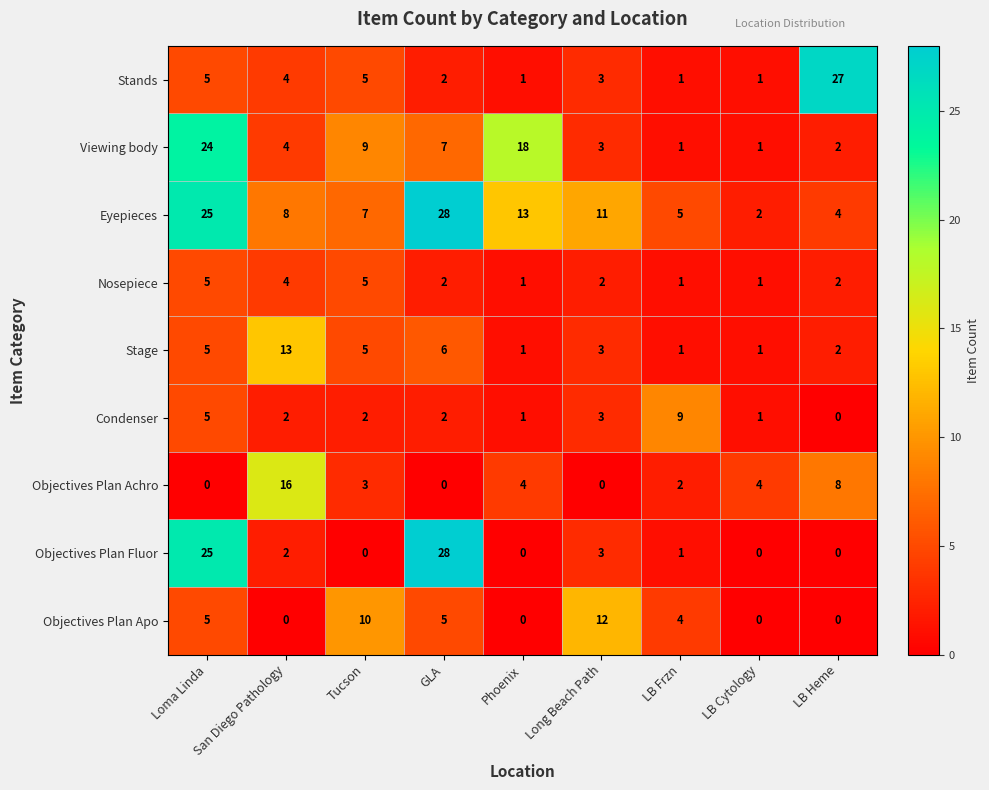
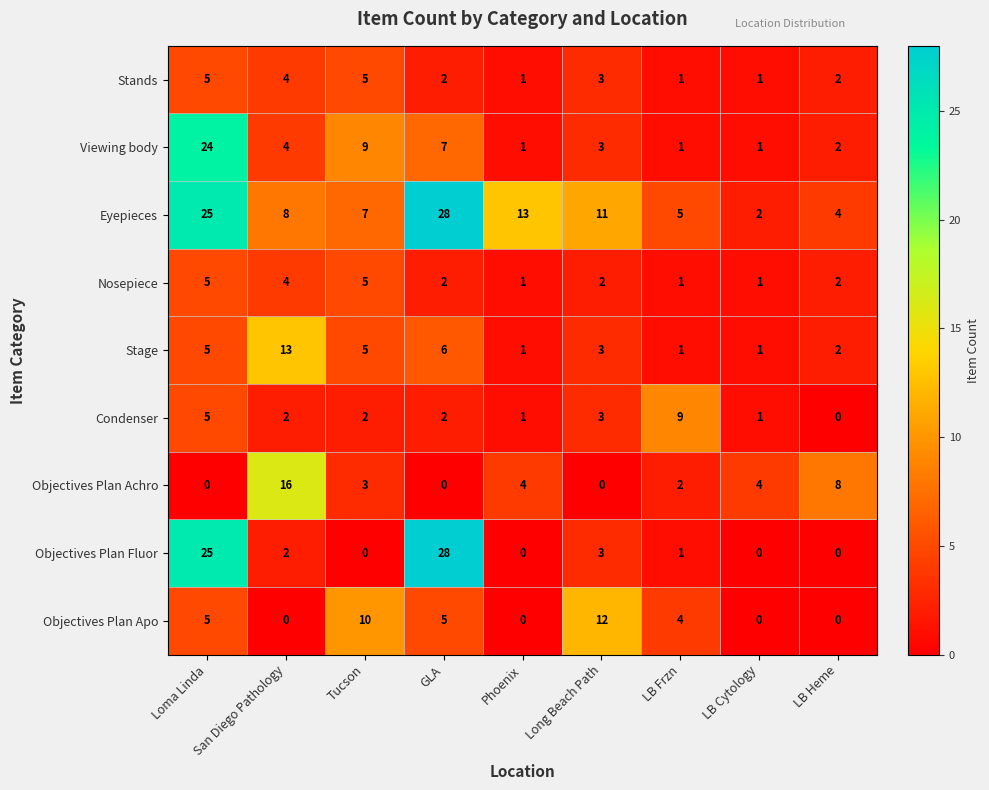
Stands, LB Heme: 27 -> 2
Viewing body, Phoenix: 18 -> 1
